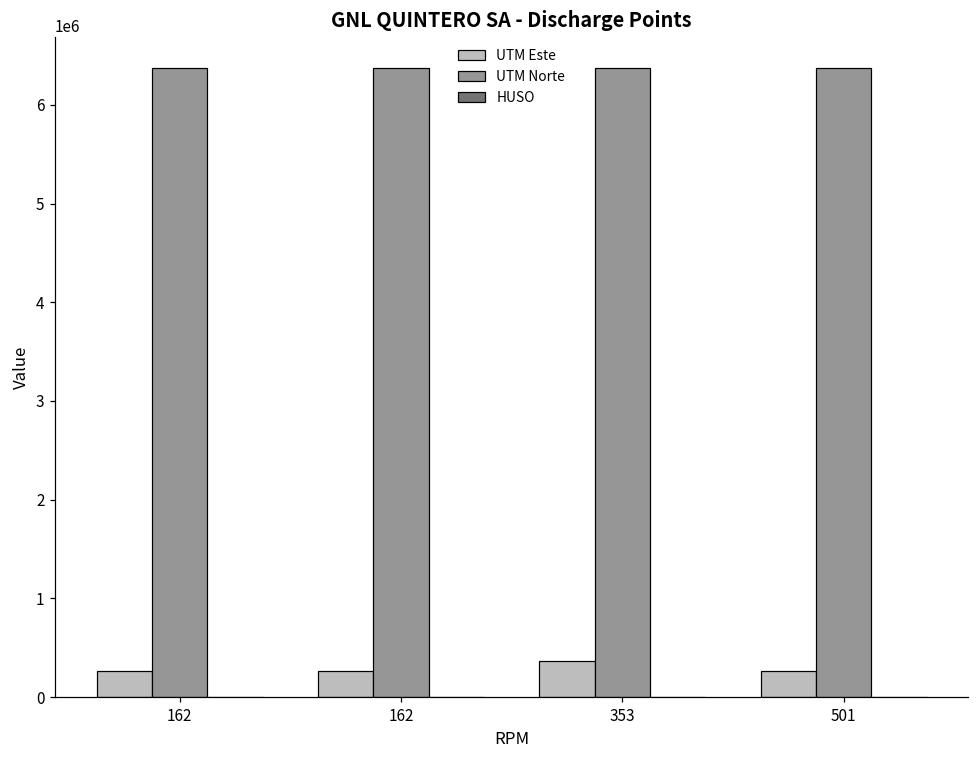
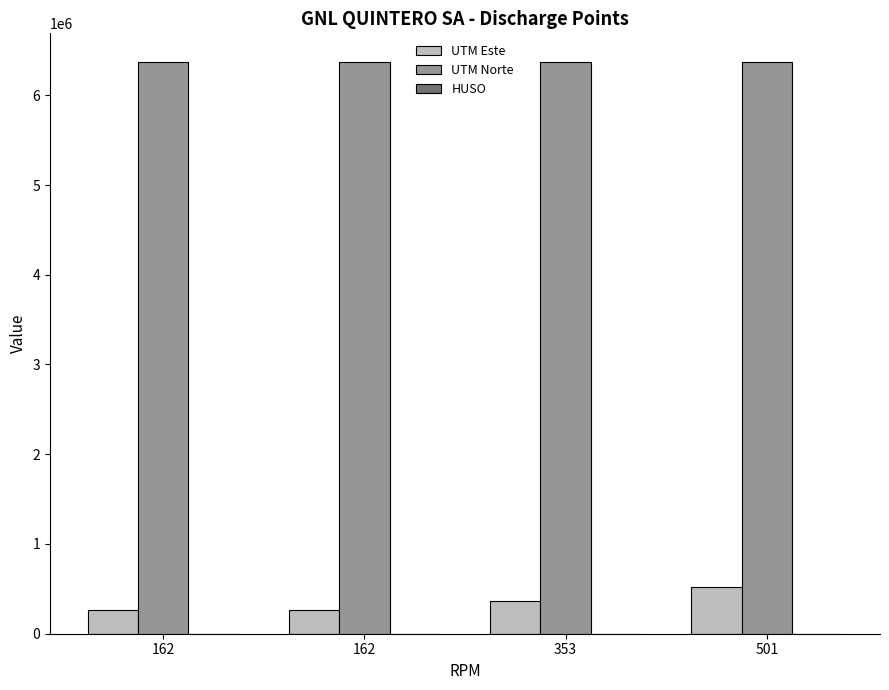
UTM Este, 501: 300000 -> 500000
